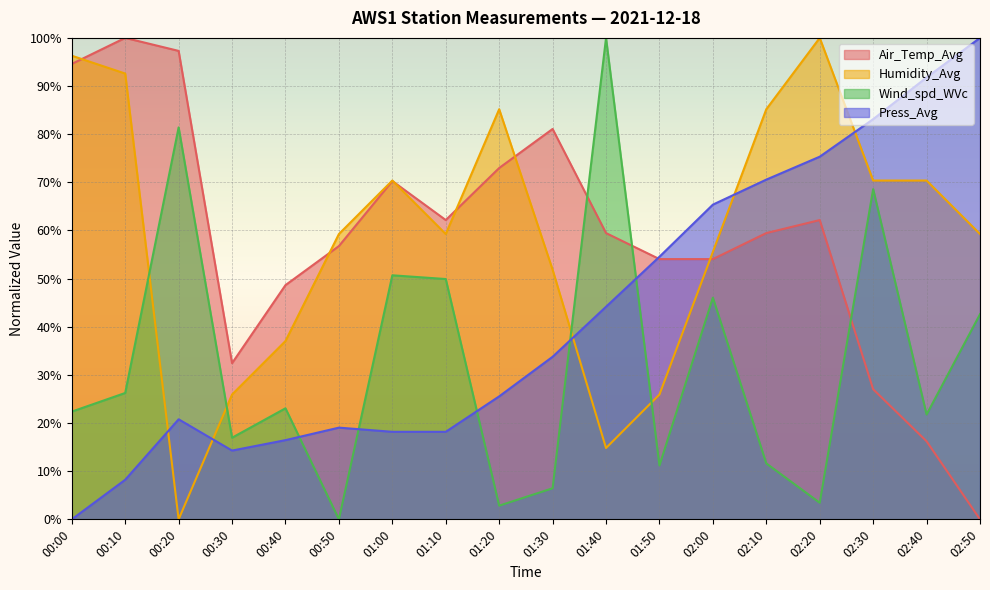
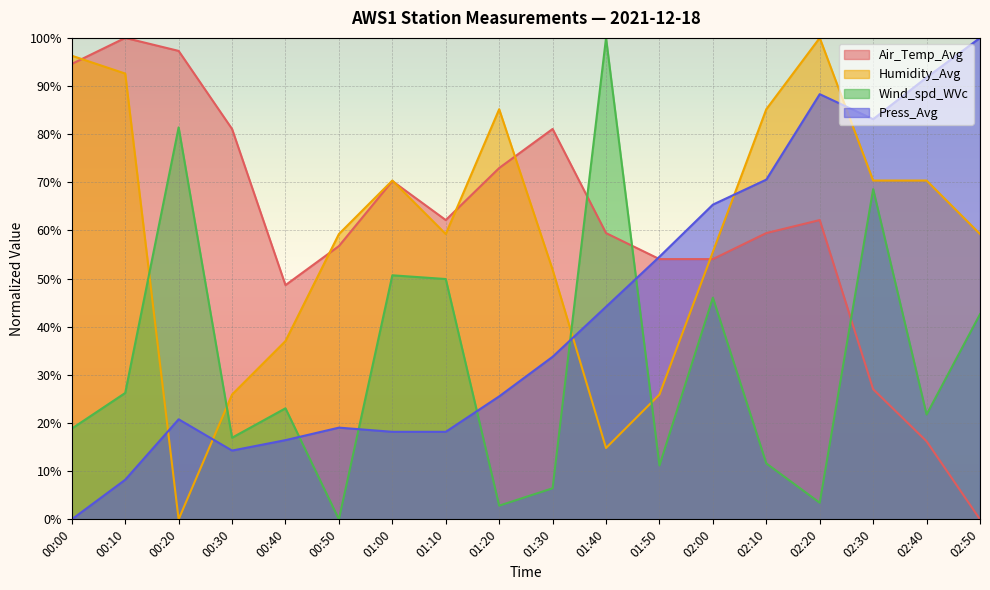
Wind_spd_WVc, 00:00: 22% -> 19%
Air_Temp_Avg, 00:30: 32% -> 81%
Press_Avg, 02:20: 75% -> 88%
